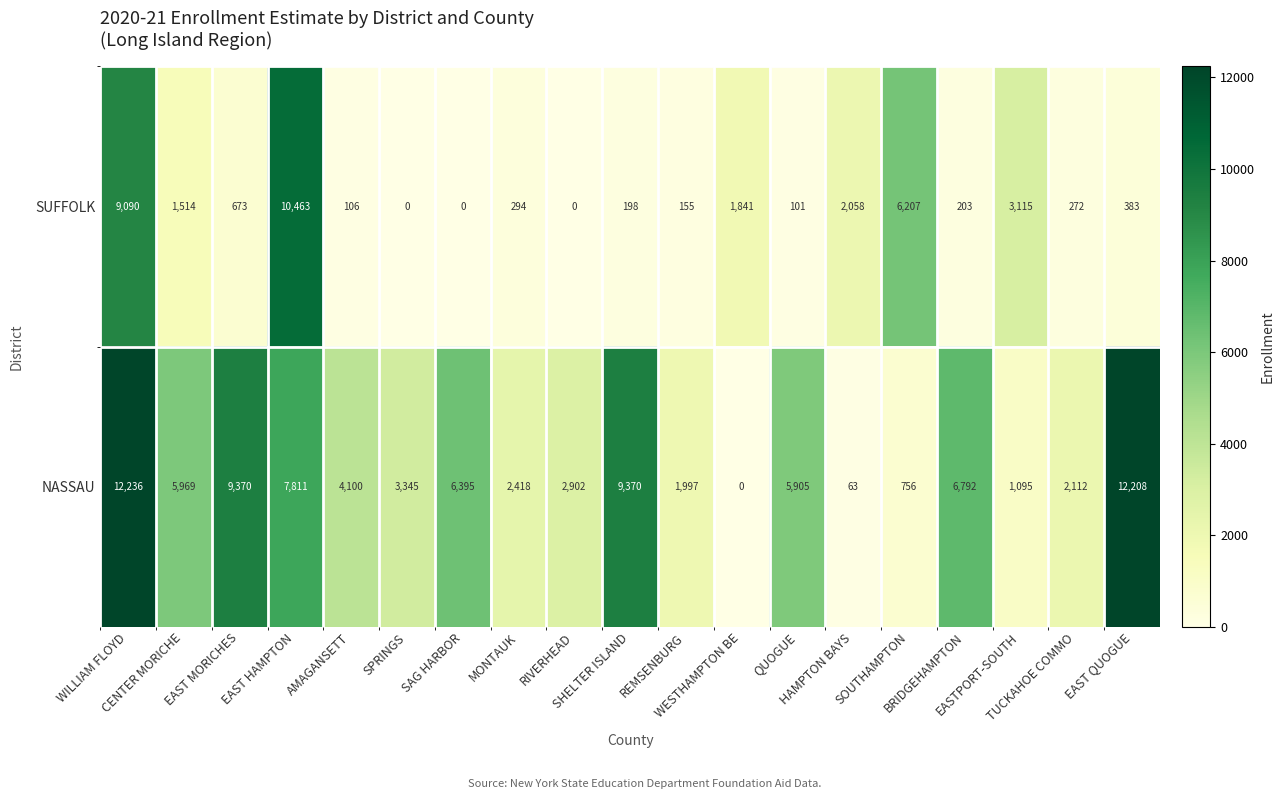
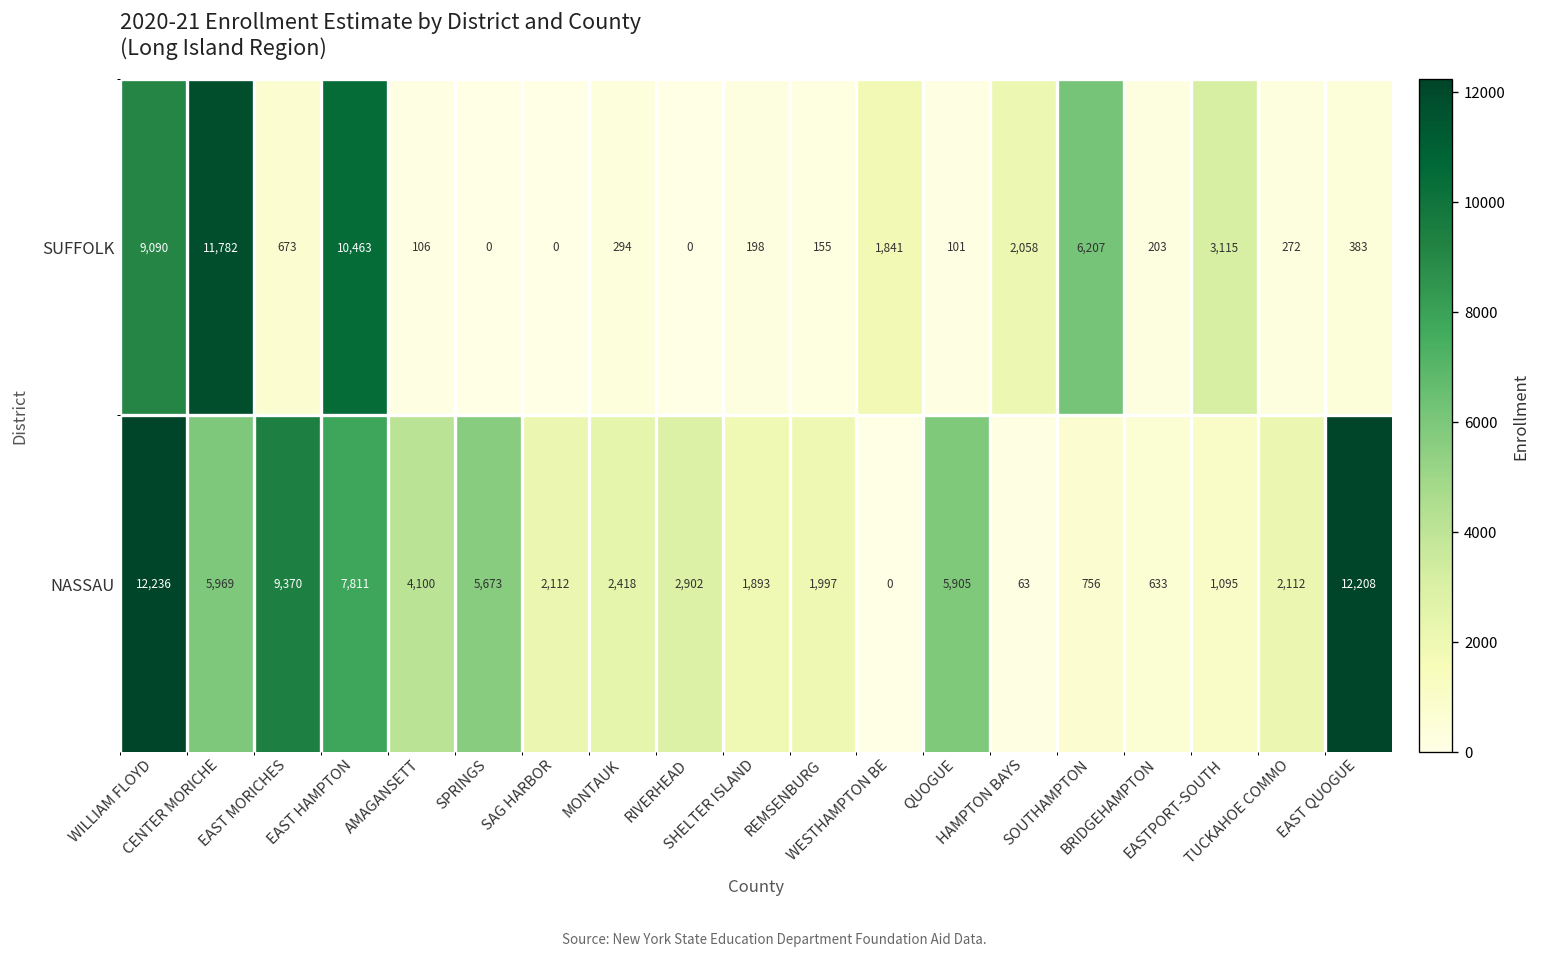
SUFFOLK, CENTER MORICHE: 1,514 -> 11,782
NASSAU, SPRINGS: 3,345 -> 5,673
NASSAU, SAG HARBOR: 6,395 -> 2,112
NASSAU, SHELTER ISLAND: 9,370 -> 1,893
NASSAU, BRIDGEHAMPTON: 6,792 -> 633
